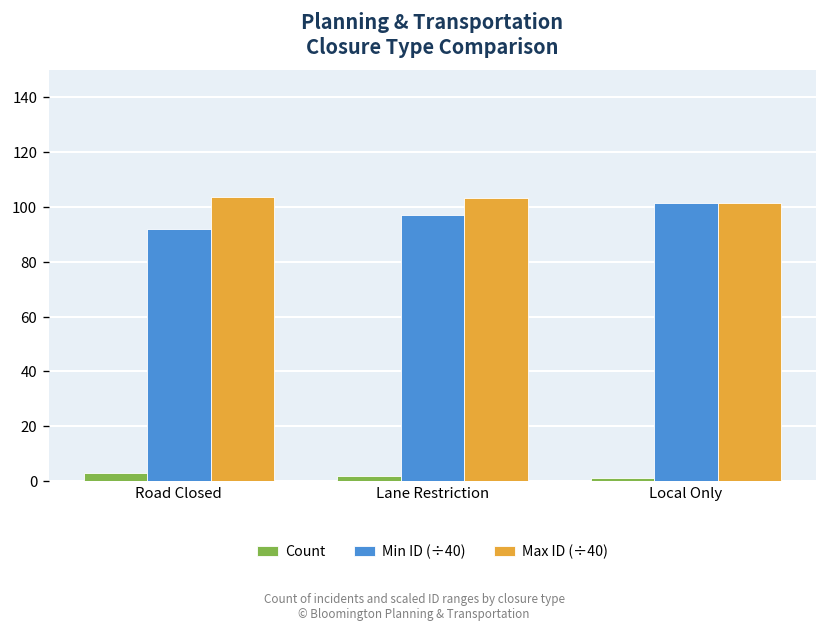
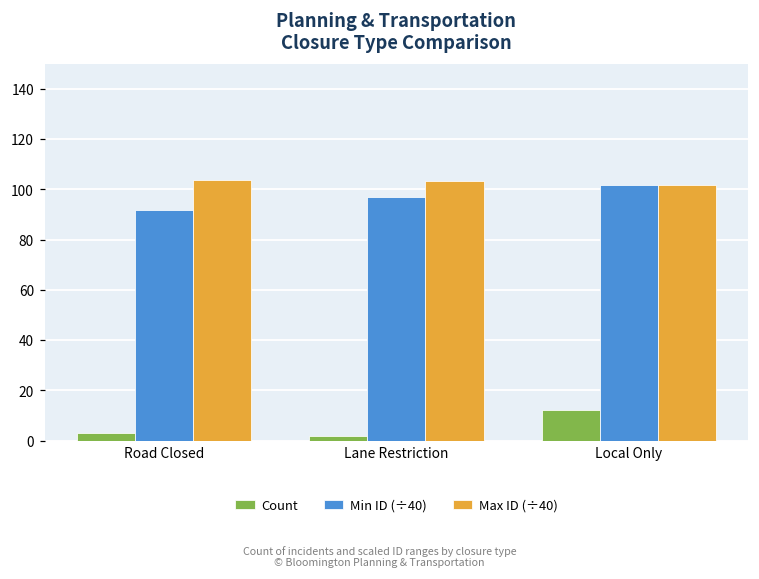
Count, Local Only: 1 -> 12
